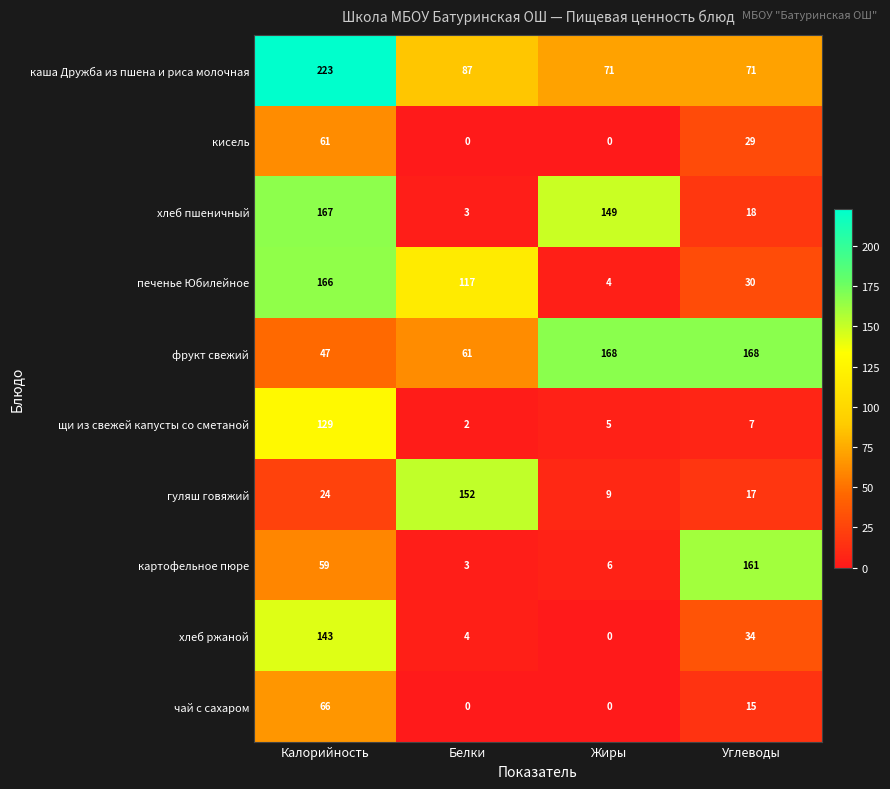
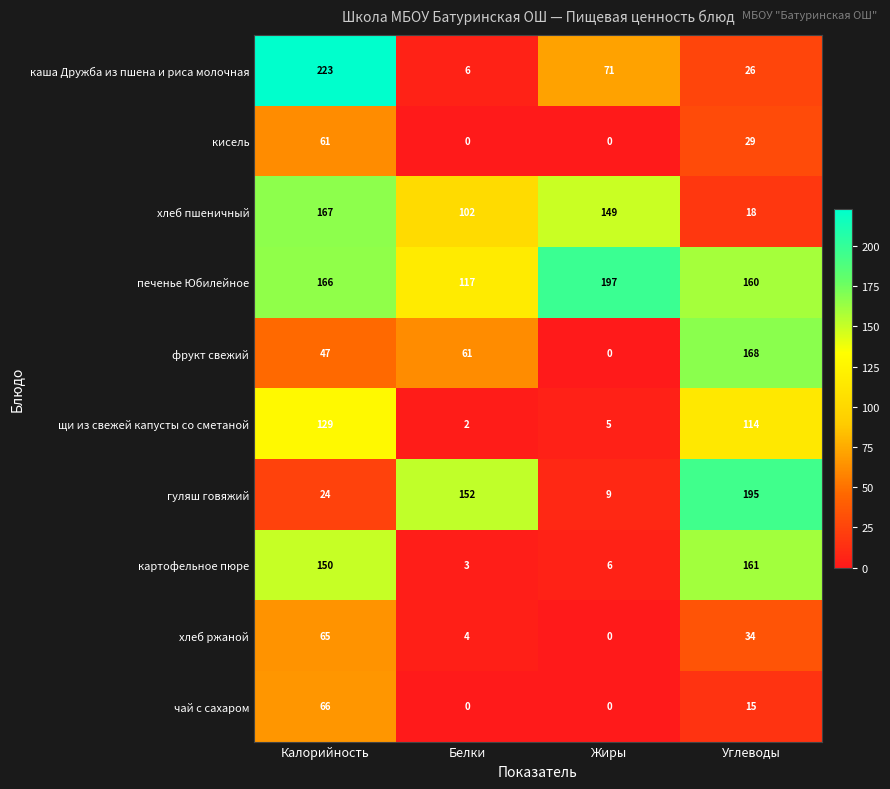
каша Дружба из пшена и риса молочная, Белки: 87 -> 6
каша Дружба из пшена и риса молочная, Углеводы: 71 -> 26
хлеб пшеничный, Белки: 3 -> 102
печенье Юбилейное, Жиры: 4 -> 197
печенье Юбилейное, Углеводы: 30 -> 160
фрукт свежий, Жиры: 168 -> 0
щи из свежей капусты со сметаной, Углеводы: 7 -> 114
гуляш говяжий, Углеводы: 17 -> 195
картофельное пюре, Калорийность: 59 -> 150
хлеб ржаной, Калорийность: 143 -> 65
